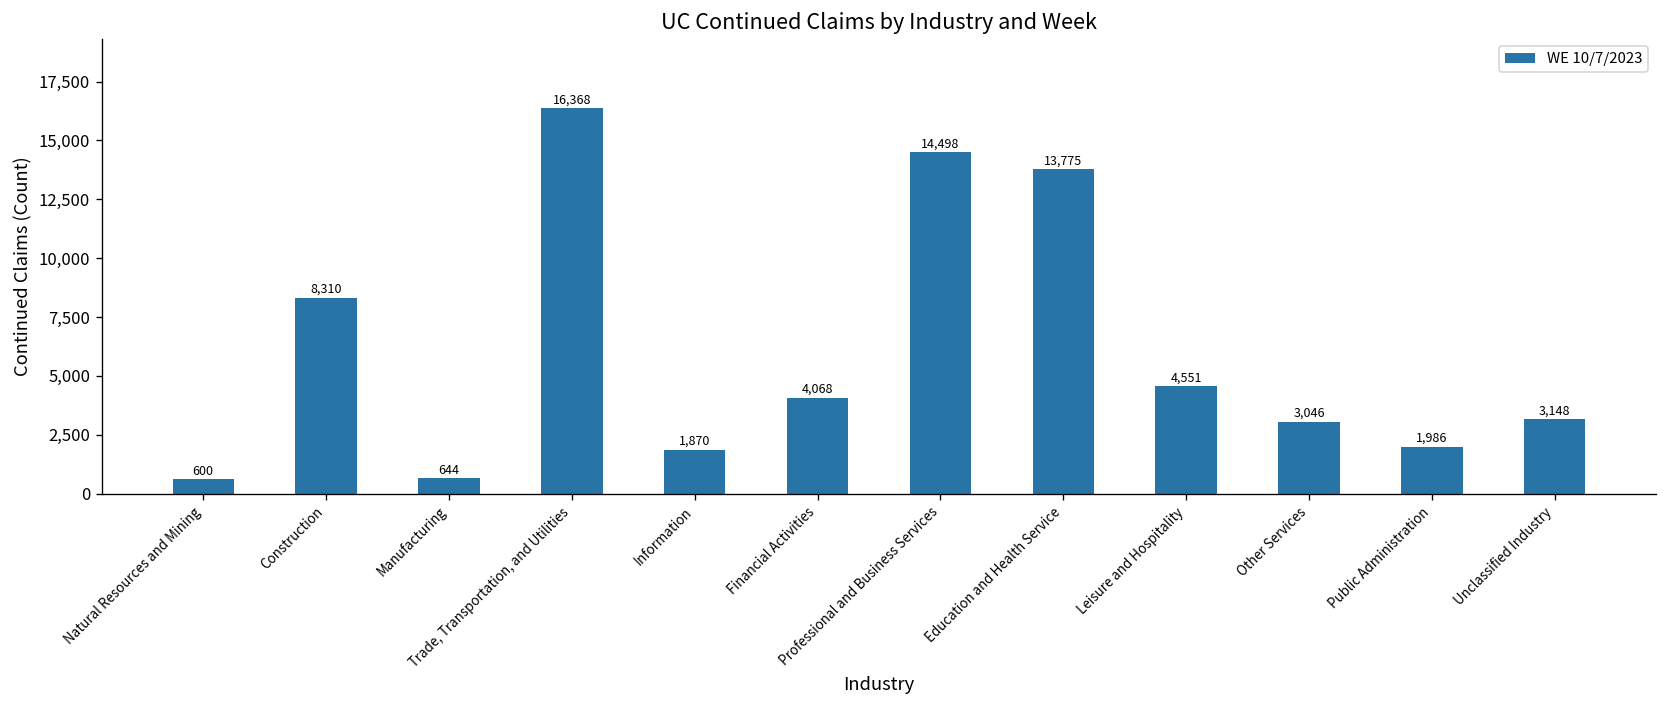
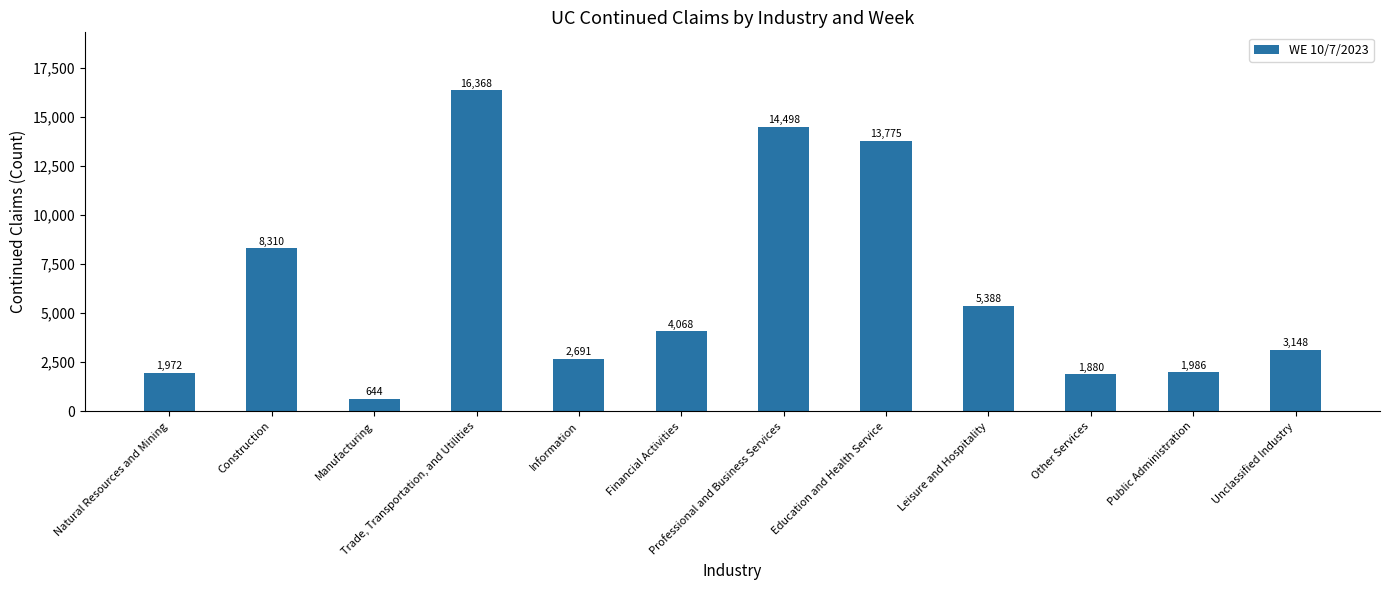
Natural Resources and Mining: 600 -> 1,972
Information: 1,870 -> 2,691
Leisure and Hospitality: 4,551 -> 5,388
Other Services: 3,046 -> 1,880
